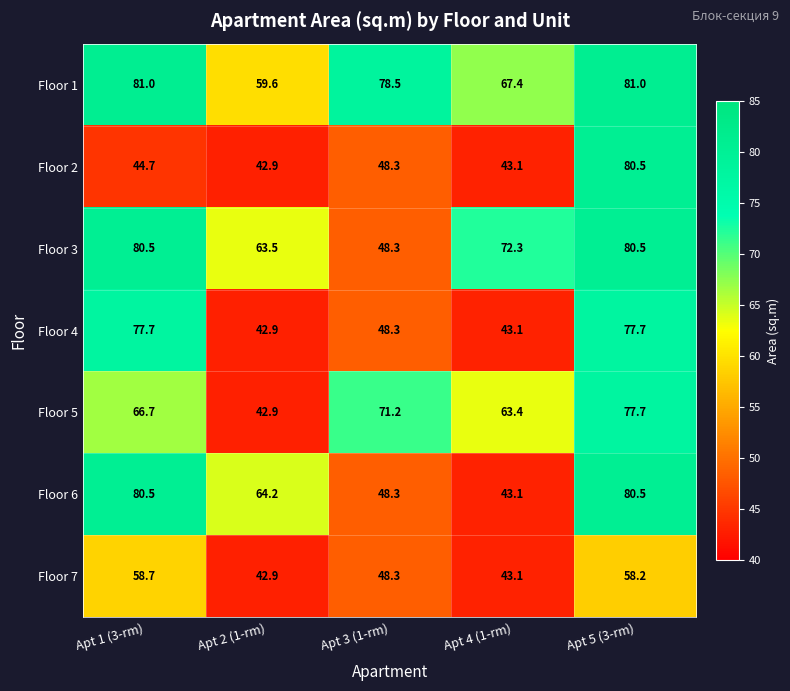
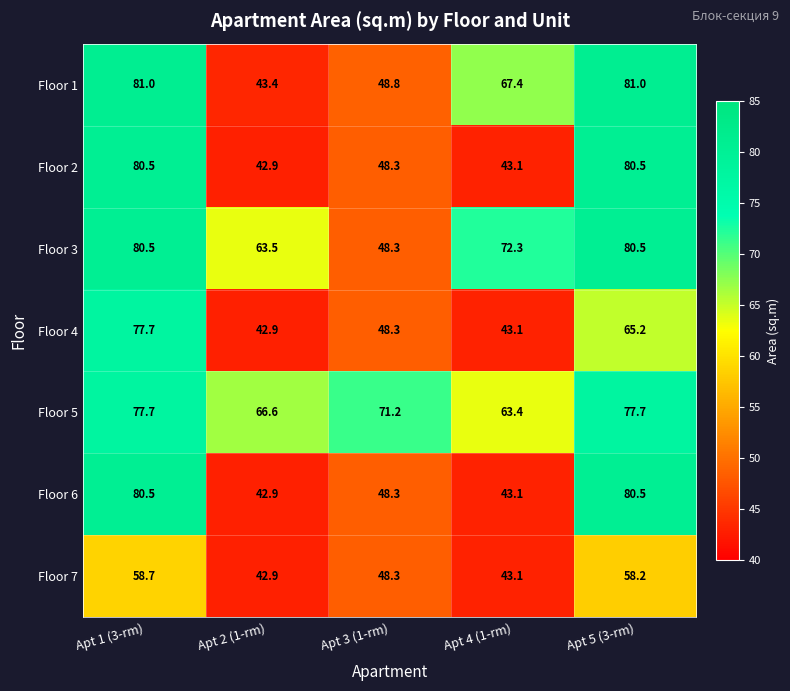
Floor 1, Apt 2 (1-rm): 59.6 -> 43.4
Floor 1, Apt 3 (1-rm): 78.5 -> 48.8
Floor 2, Apt 1 (3-rm): 44.7 -> 80.5
Floor 4, Apt 5 (3-rm): 77.7 -> 65.2
Floor 5, Apt 1 (3-rm): 66.7 -> 77.7
Floor 5, Apt 2 (1-rm): 42.9 -> 66.6
Floor 6, Apt 2 (1-rm): 64.2 -> 42.9
